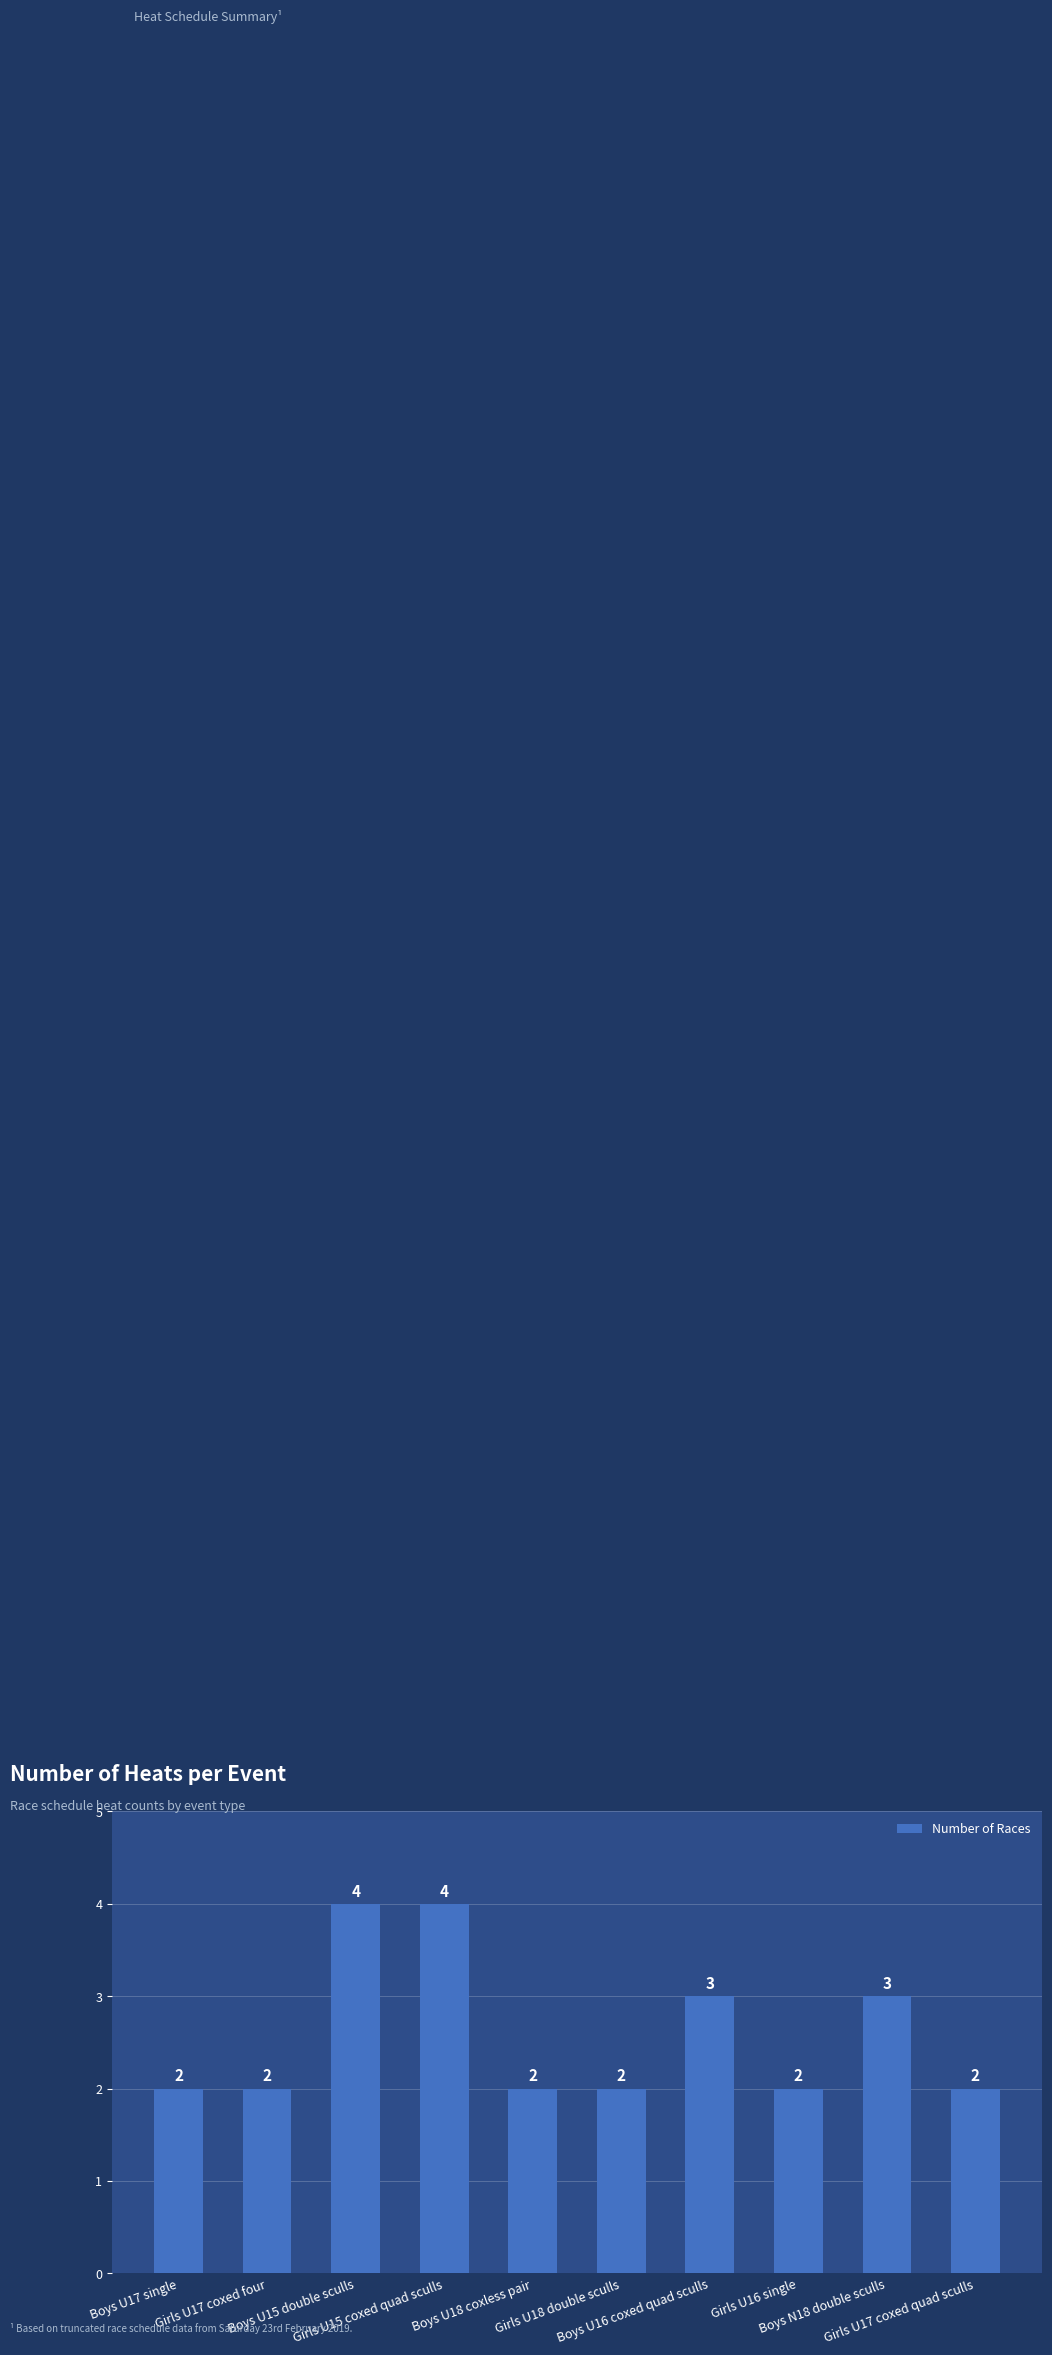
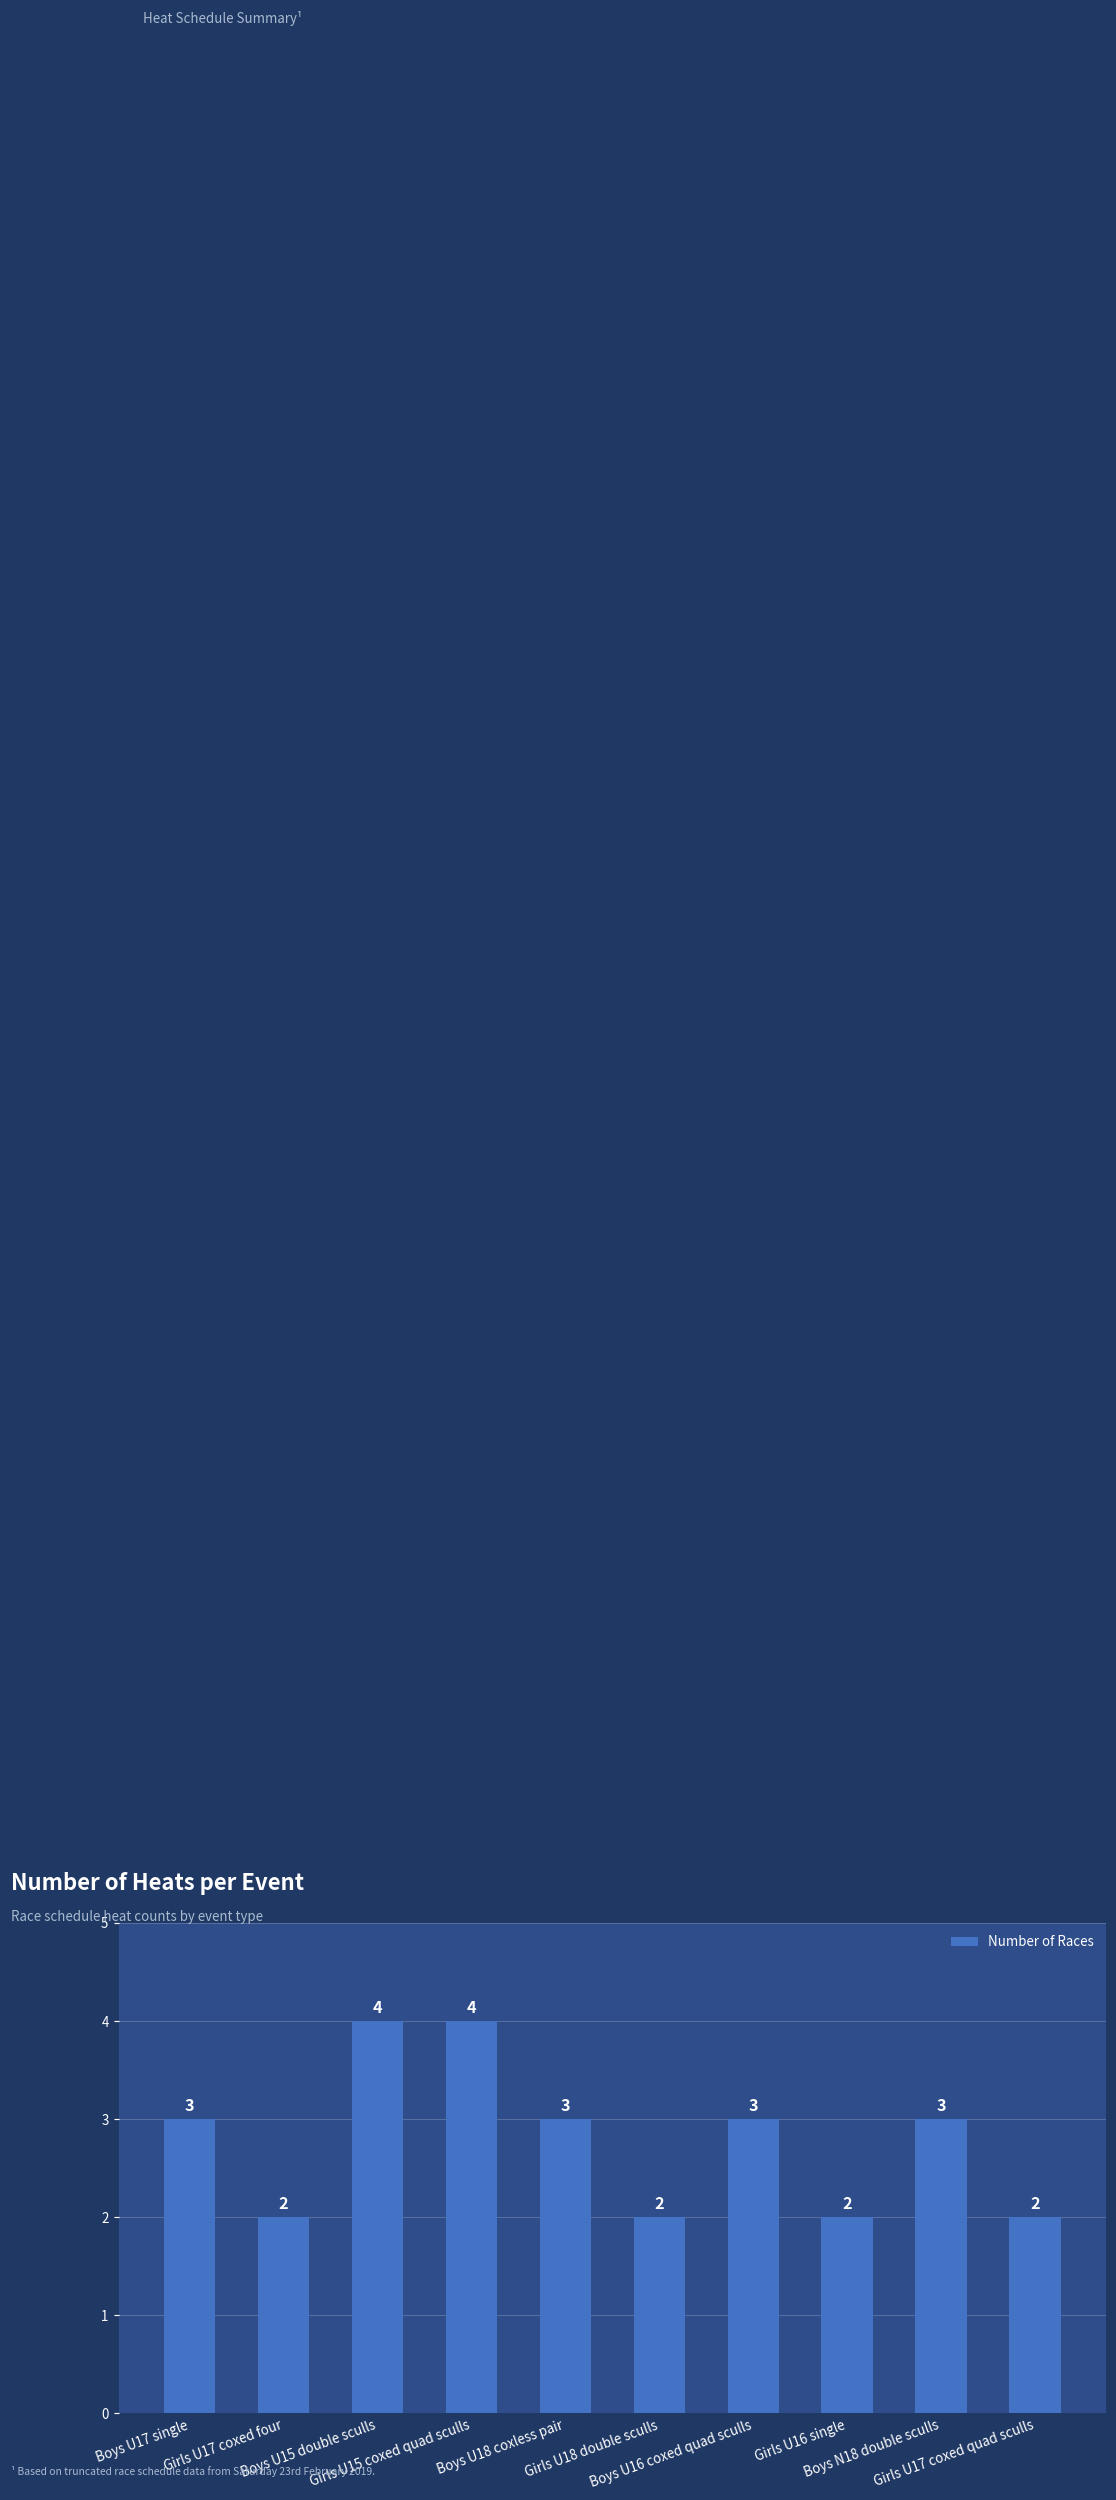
Boys U17 single: 2 -> 3
Boys U18 coxless pair: 2 -> 3
